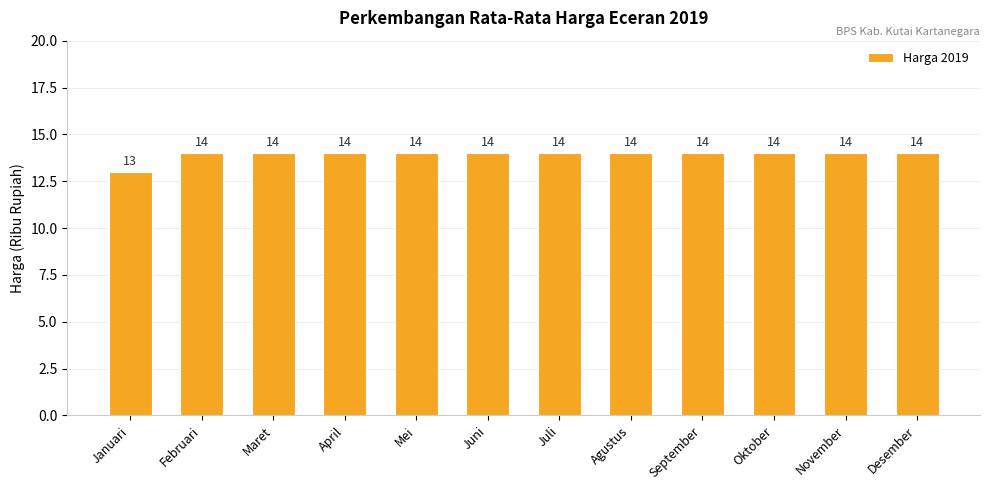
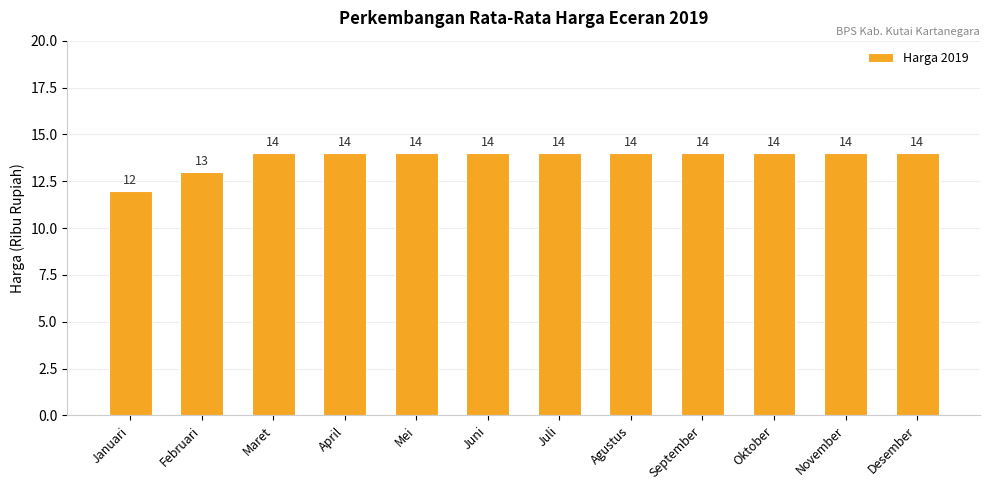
Januari: 13 -> 12
Februari: 14 -> 13
